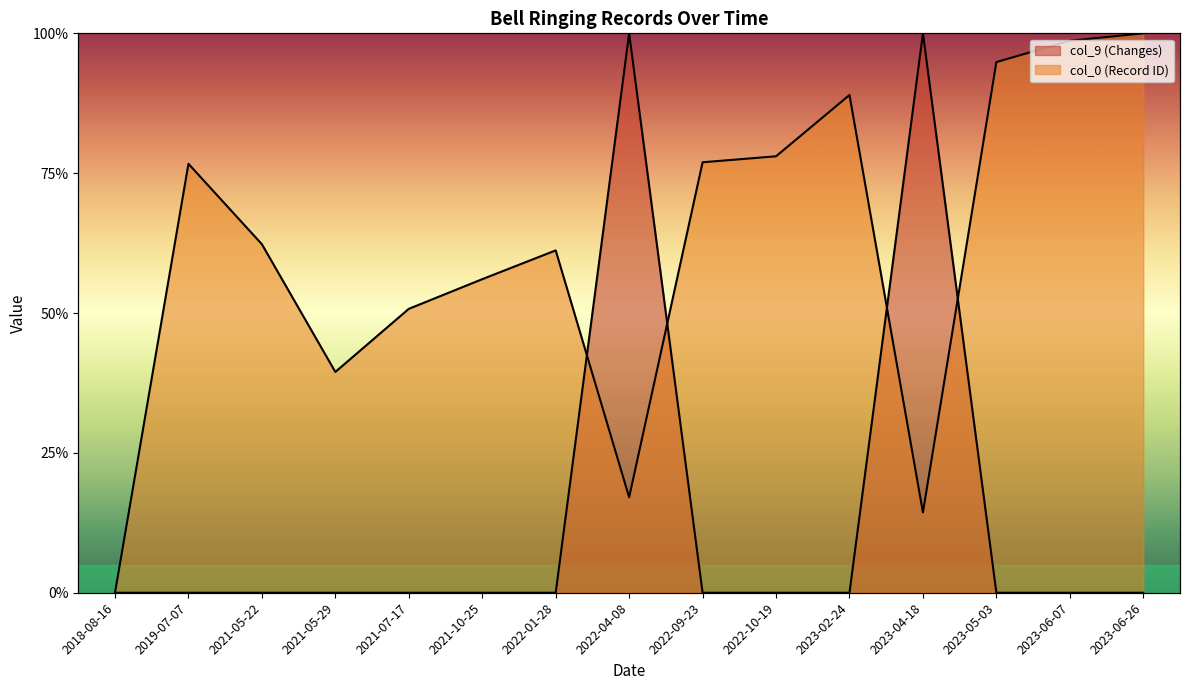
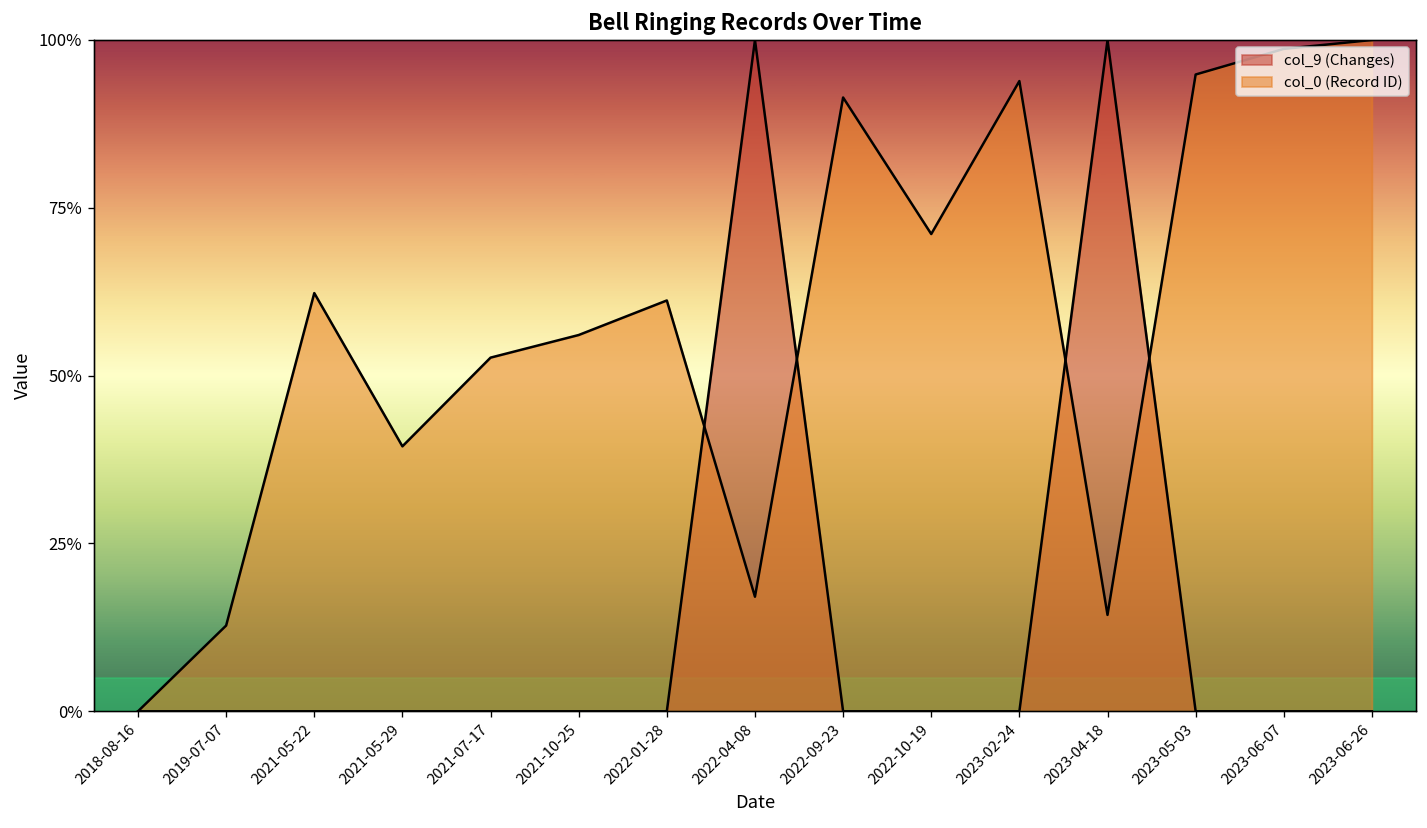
col_0 (Record ID), 2019-07-07: 77% -> 13%
col_0 (Record ID), 2021-07-17: 51% -> 53%
col_0 (Record ID), 2022-09-23: 77% -> 91%
col_0 (Record ID), 2022-10-19: 78% -> 71%
col_0 (Record ID), 2023-02-24: 89% -> 94%
